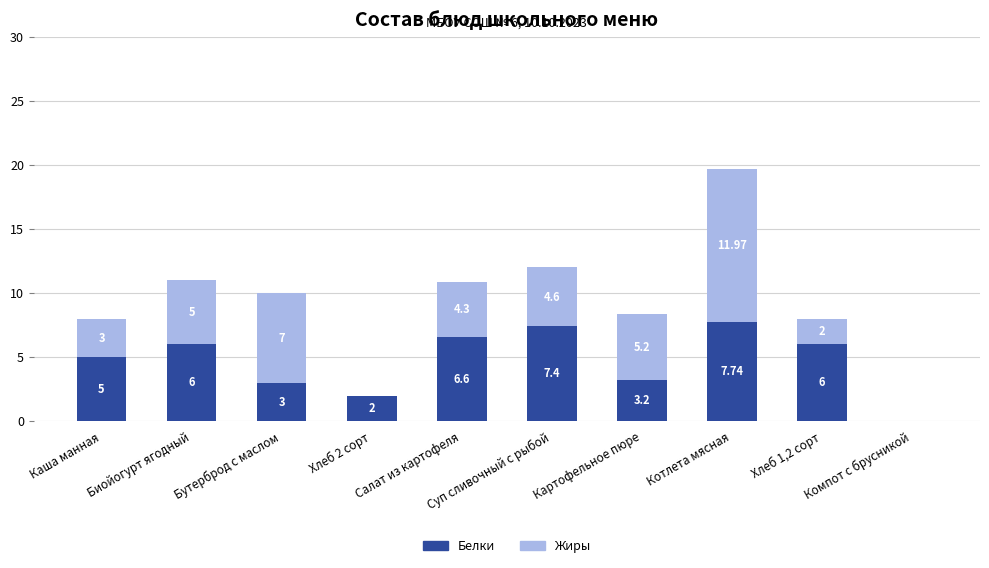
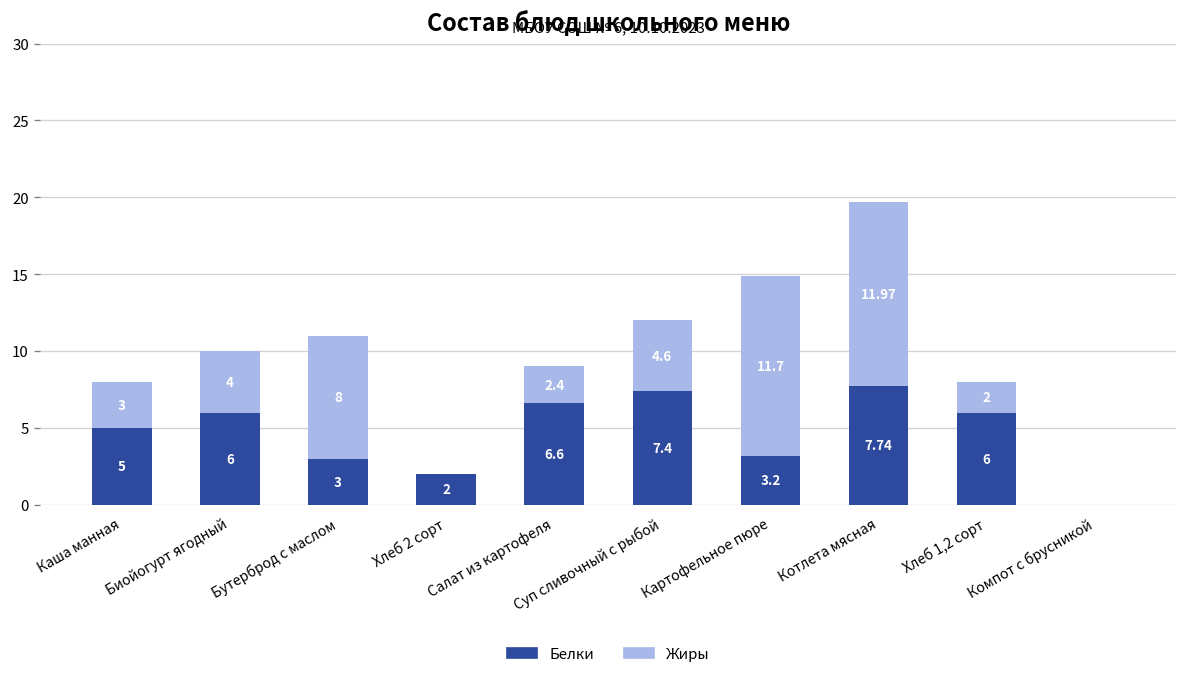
Жиры, Биойогурт ягодный: 5 -> 4
Жиры, Бутерброд с маслом: 7 -> 8
Жиры, Салат из картофеля: 4.3 -> 2.4
Жиры, Картофельное пюре: 5.2 -> 11.7
